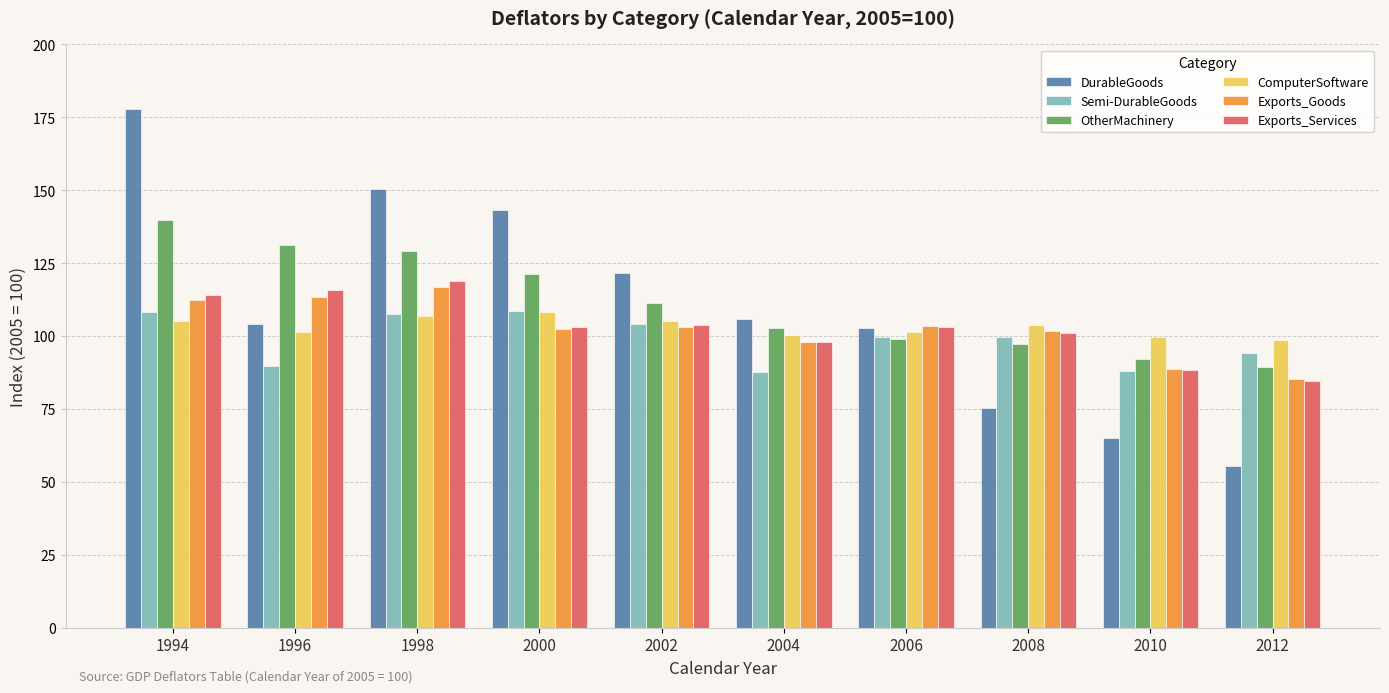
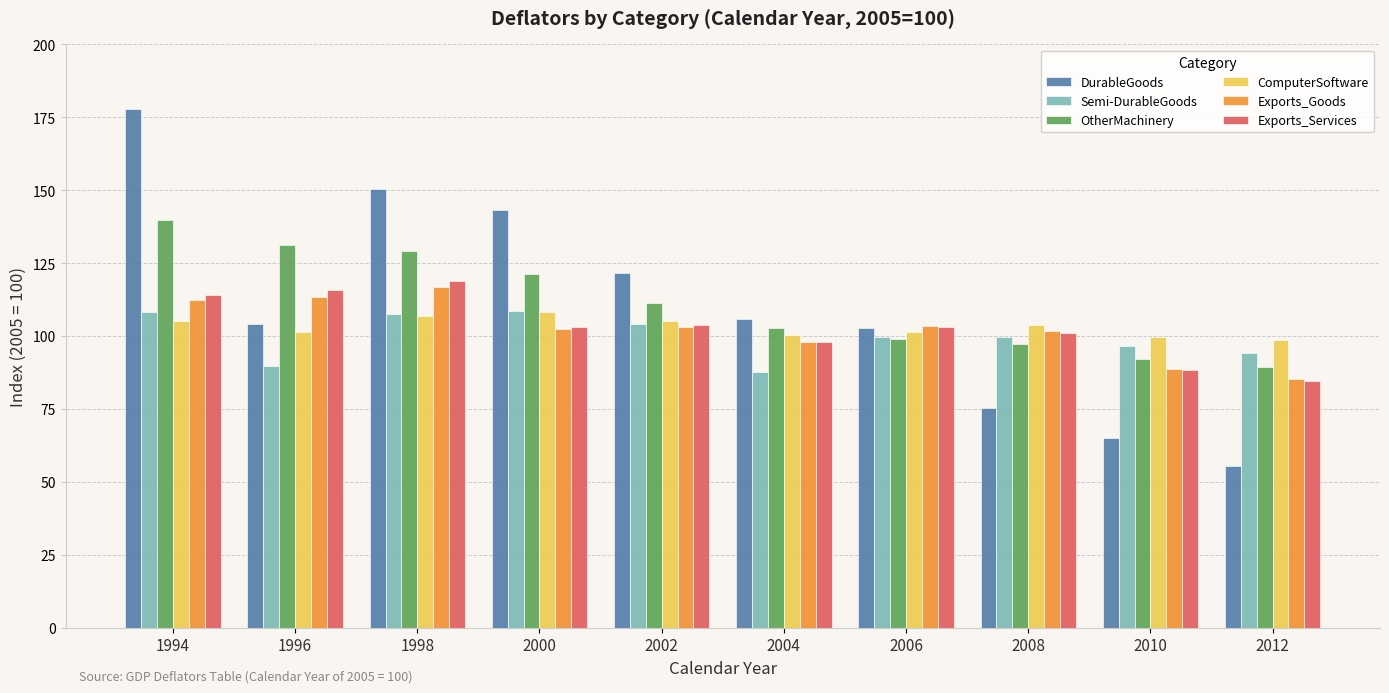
Semi-DurableGoods, 2010: 88 -> 97
